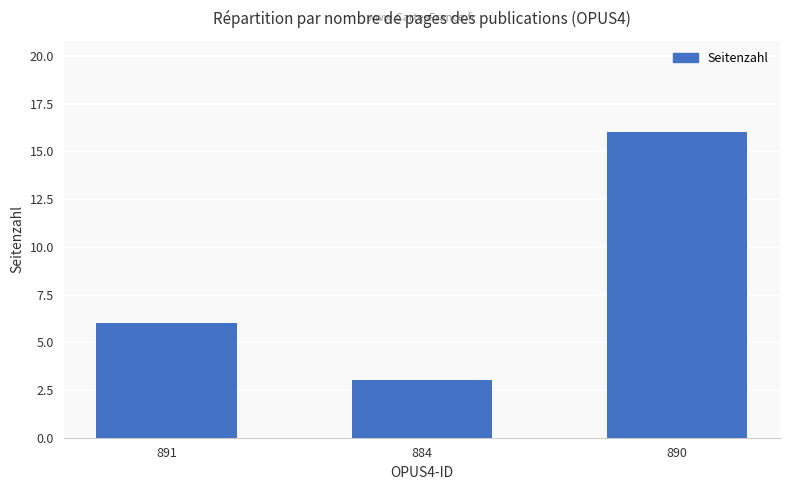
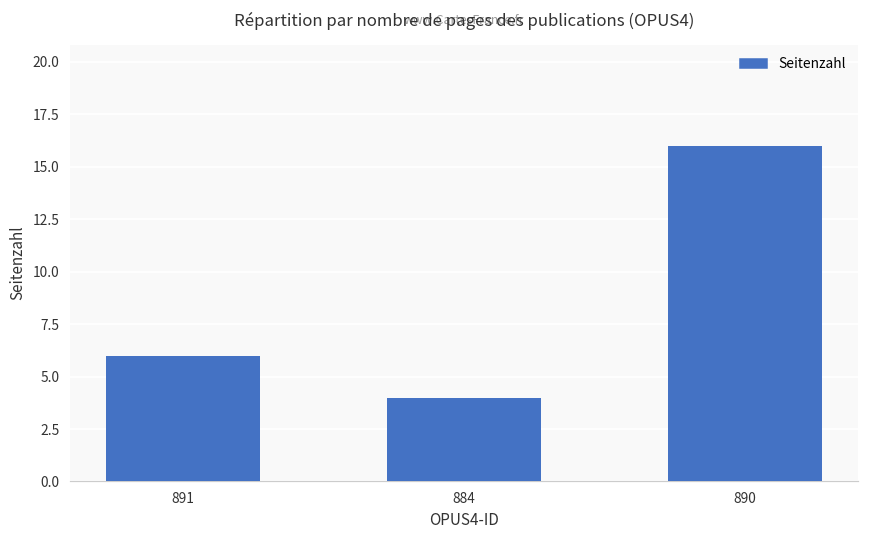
884: 3 -> 4
